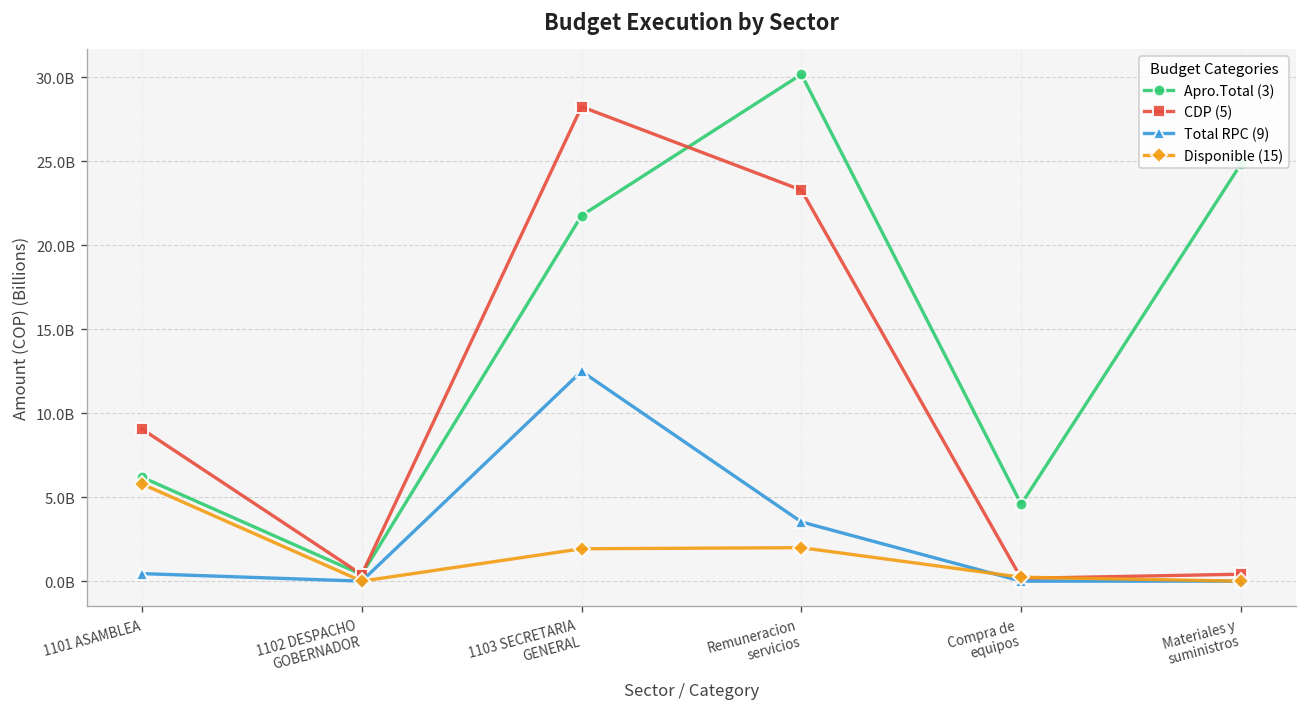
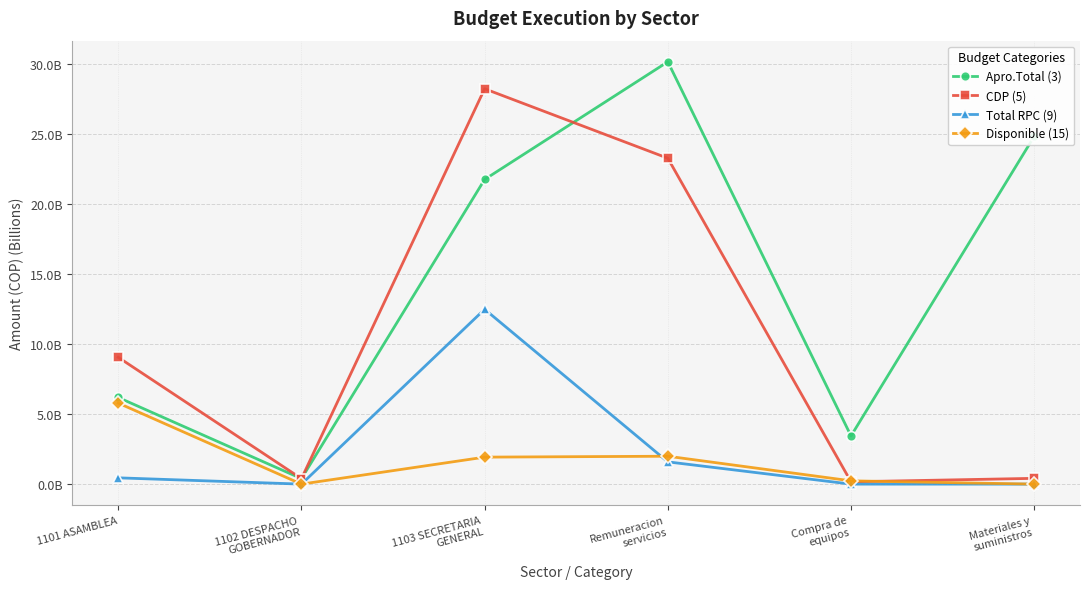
Total RPC (9), Remuneracion servicios: 3500000000 -> 1600000000
Apro.Total (3), Compra de equipos: 4600000000 -> 3400000000
